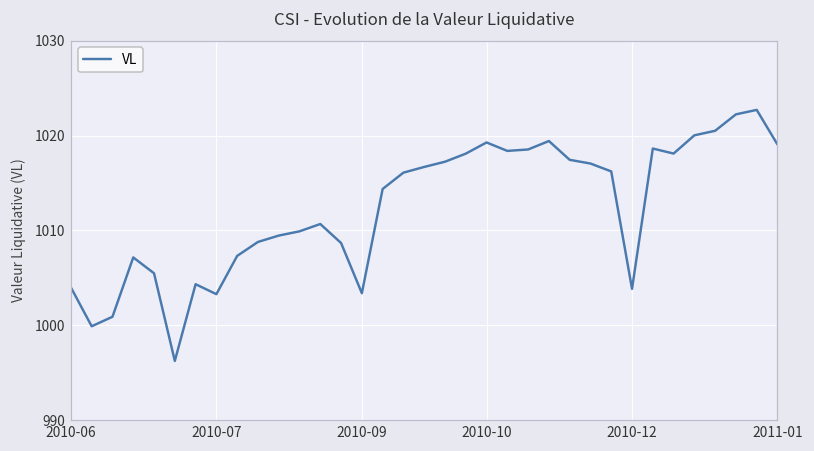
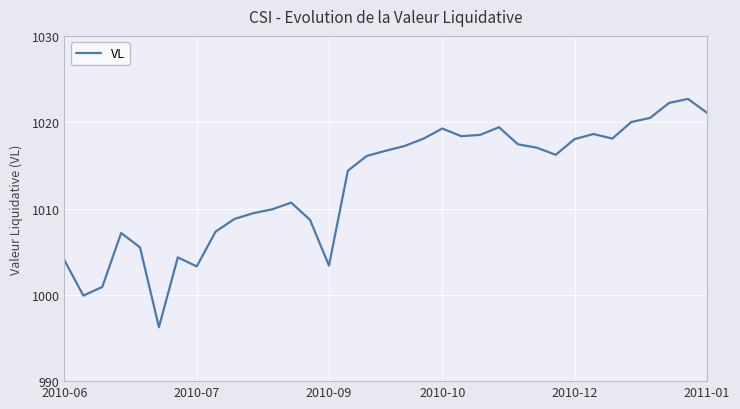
2010-12: 1004 -> 1018
2011-01: 1019 -> 1021
